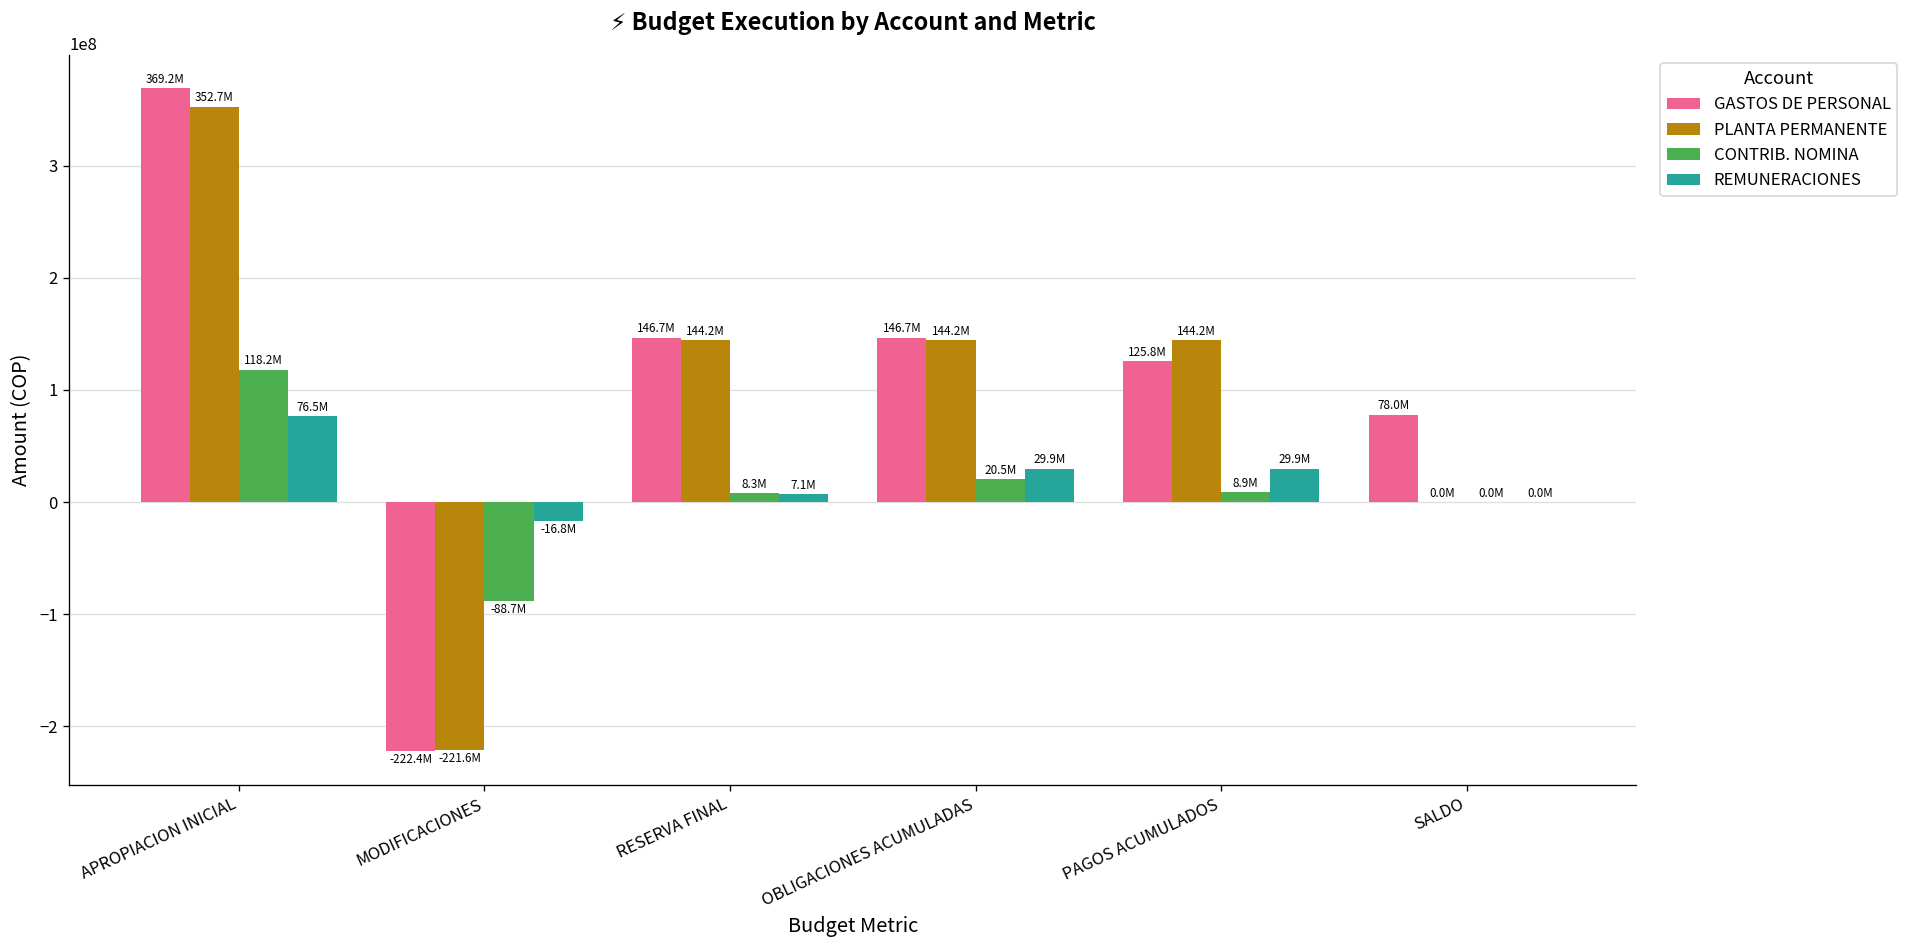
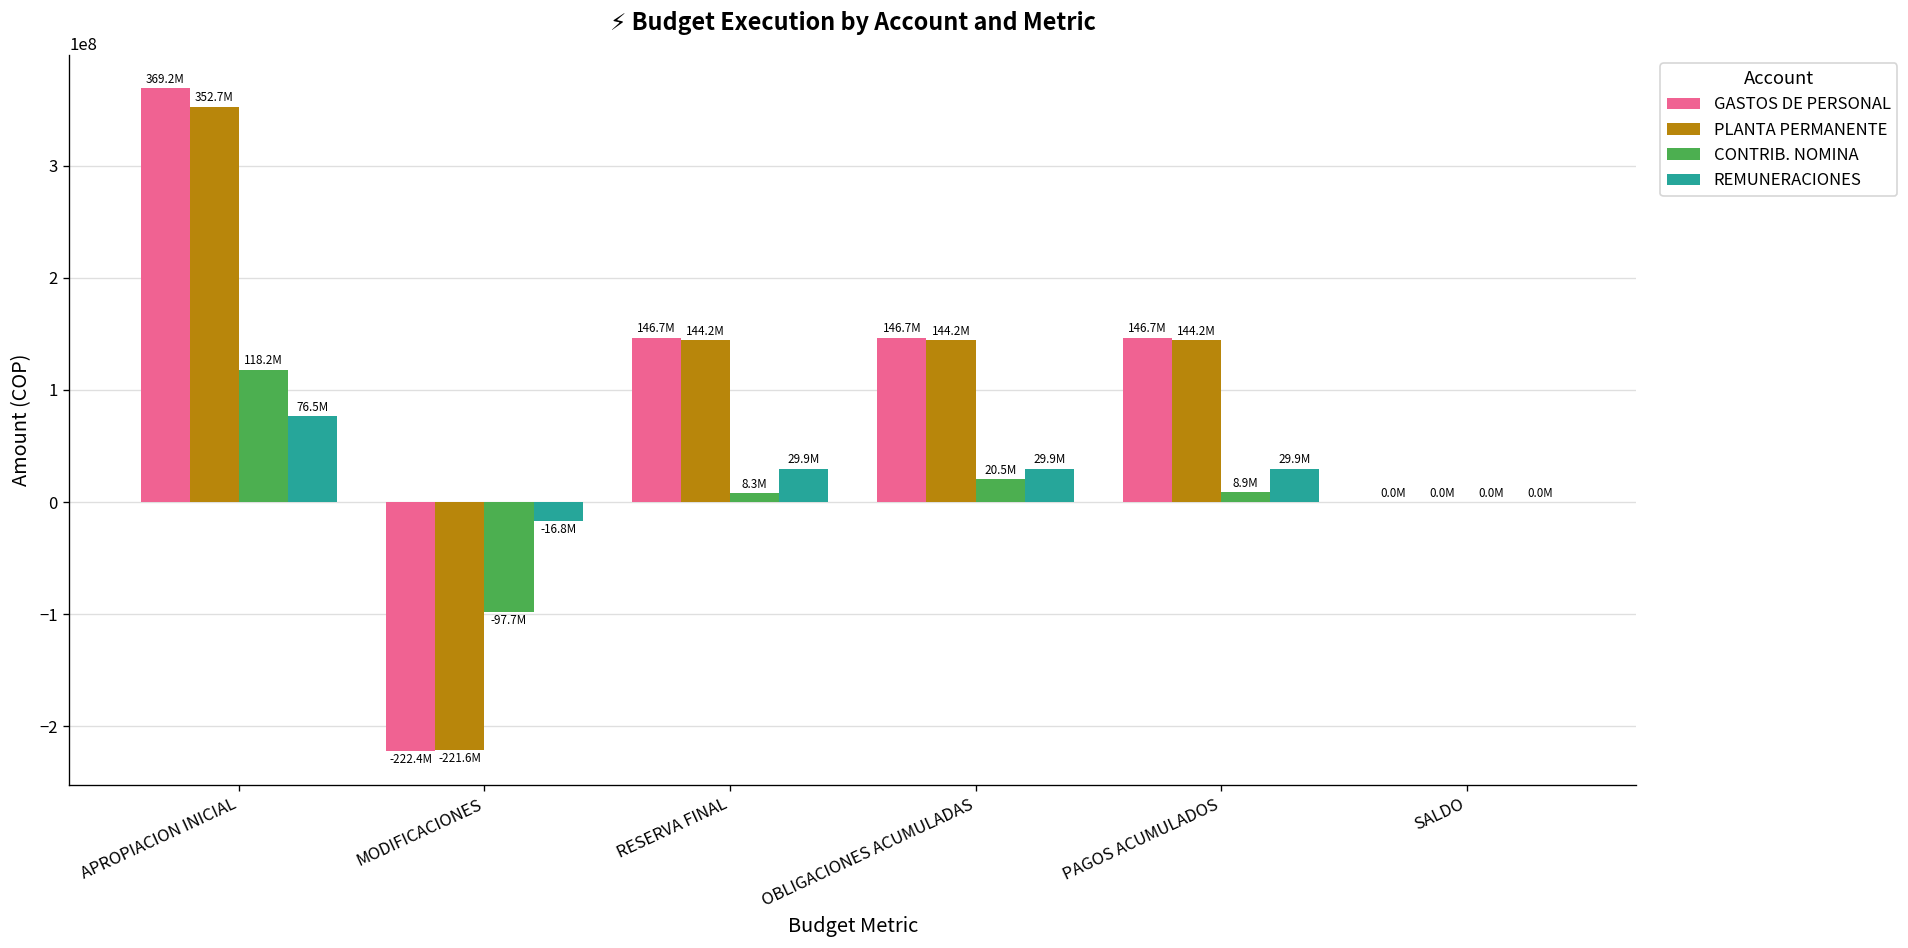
CONTRIB. NOMINA, MODIFICACIONES: -88.7M -> -97.7M
REMUNERACIONES, RESERVA FINAL: 7.1M -> 29.9M
GASTOS DE PERSONAL, PAGOS ACUMULADOS: 125.8M -> 146.7M
GASTOS DE PERSONAL, SALDO: 78.0M -> 0.0M
